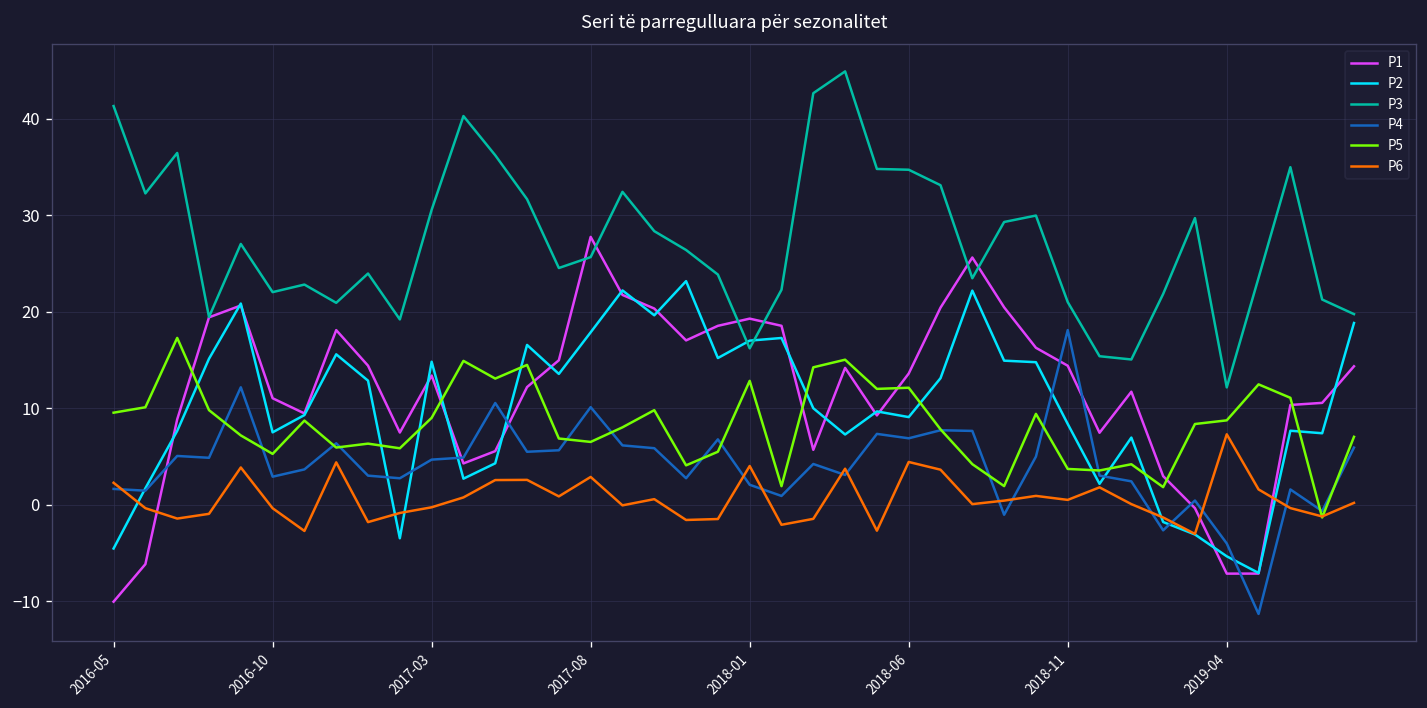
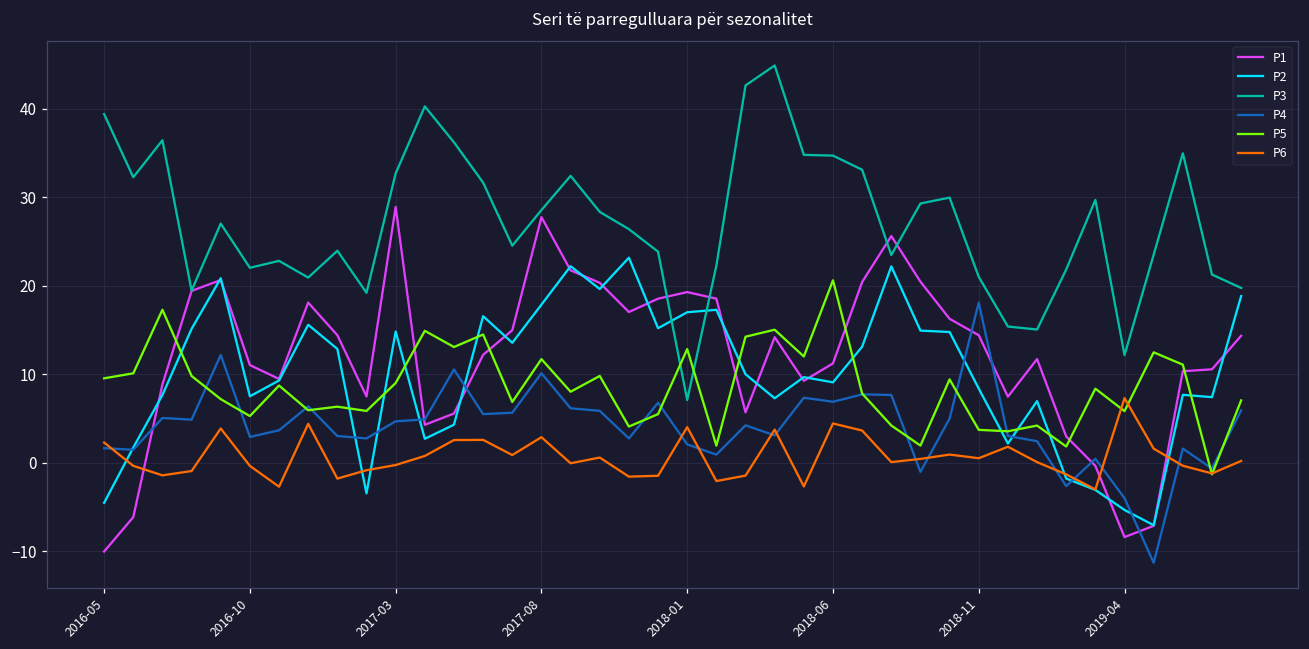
P3, 2016-05: 41 -> 39
P1, 2017-03: 13 -> 29
P3, 2017-03: 31 -> 33
P3, 2017-08: 26 -> 29
P5, 2017-08: 7 -> 12
P3, 2018-01: 16 -> 7
P1, 2018-06: 14 -> 11
P5, 2018-06: 12 -> 21
P1, 2019-04: -7 -> -8
P5, 2019-04: 9 -> 6
